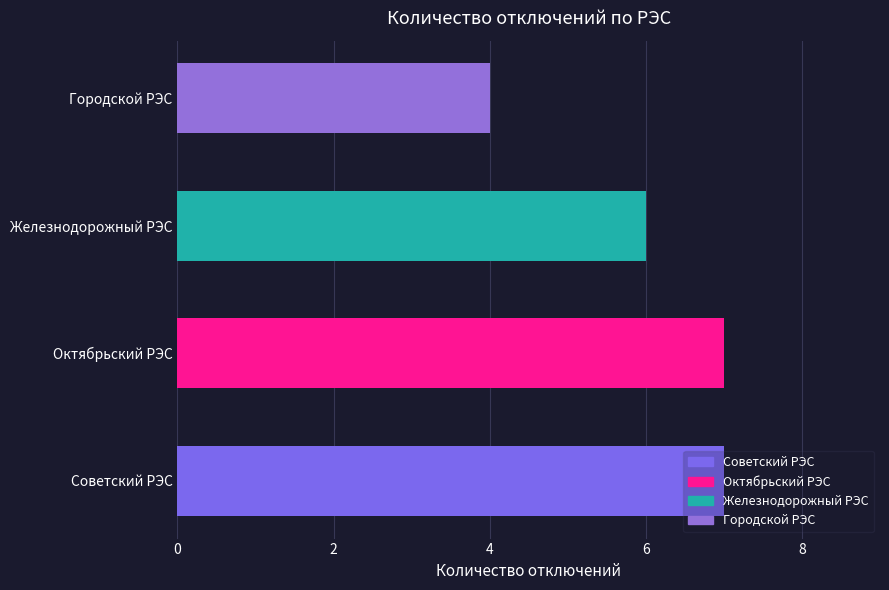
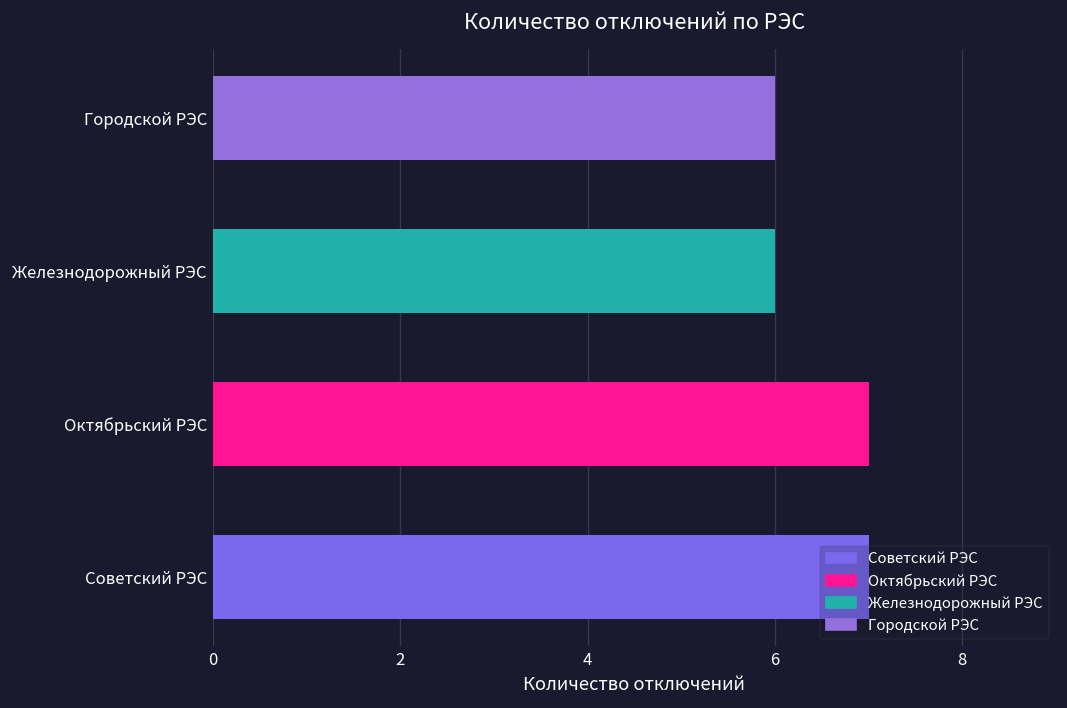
Городской РЭС: 4 -> 6
